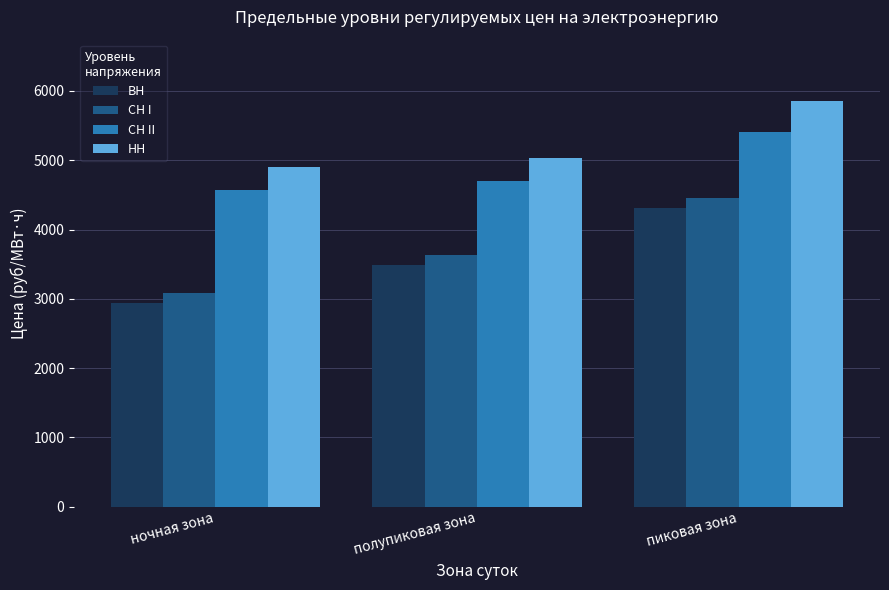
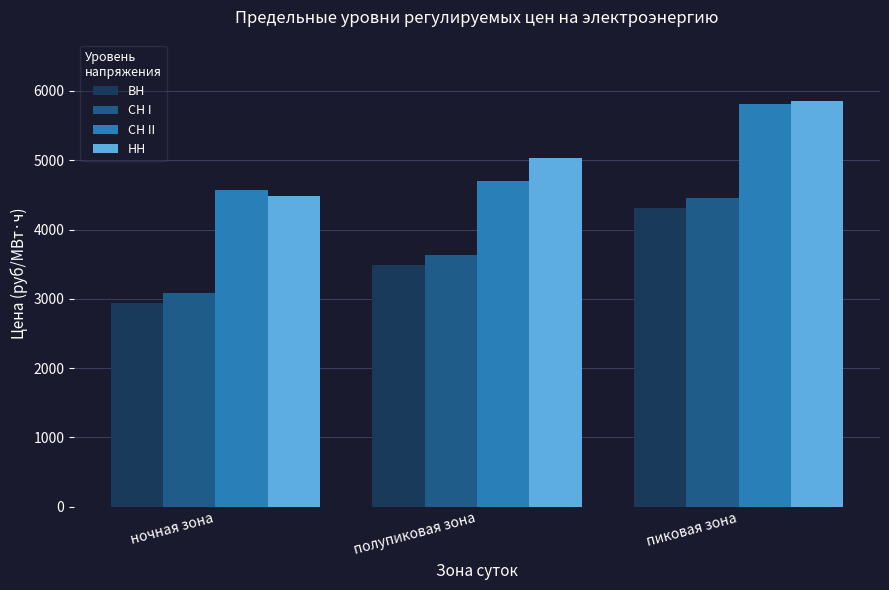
НН, ночная зона: 4900 -> 4500
СН II, пиковая зона: 5400 -> 5800
